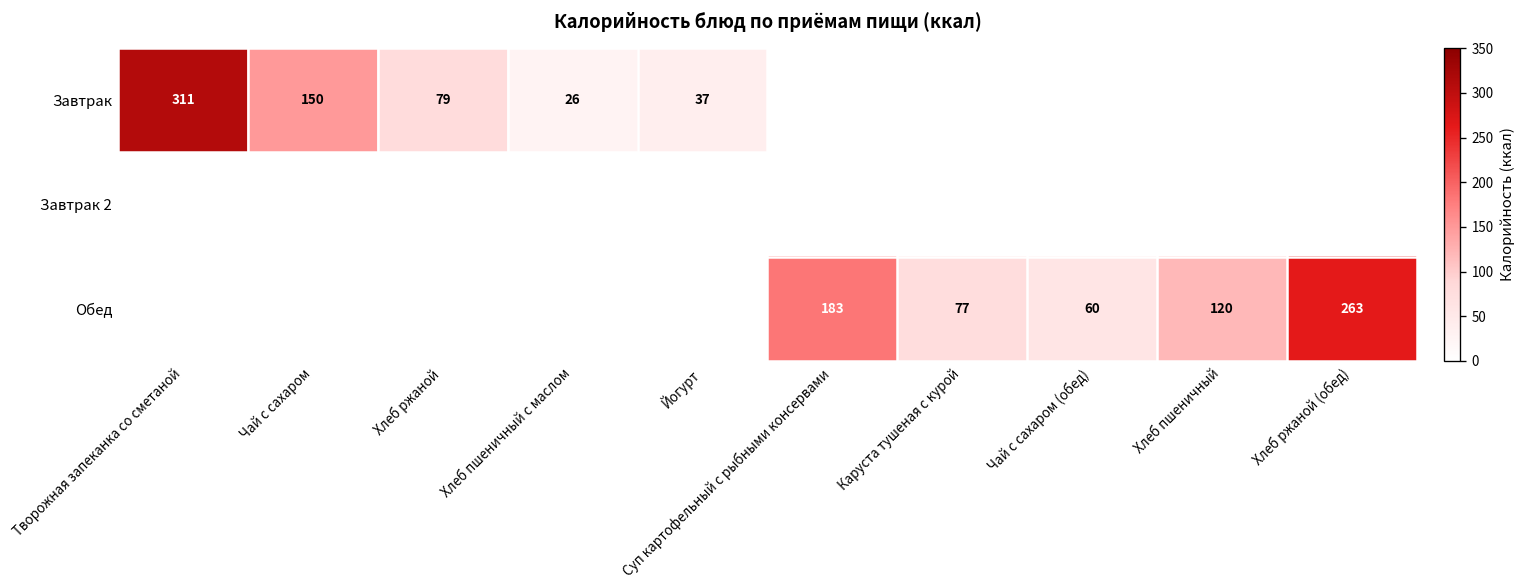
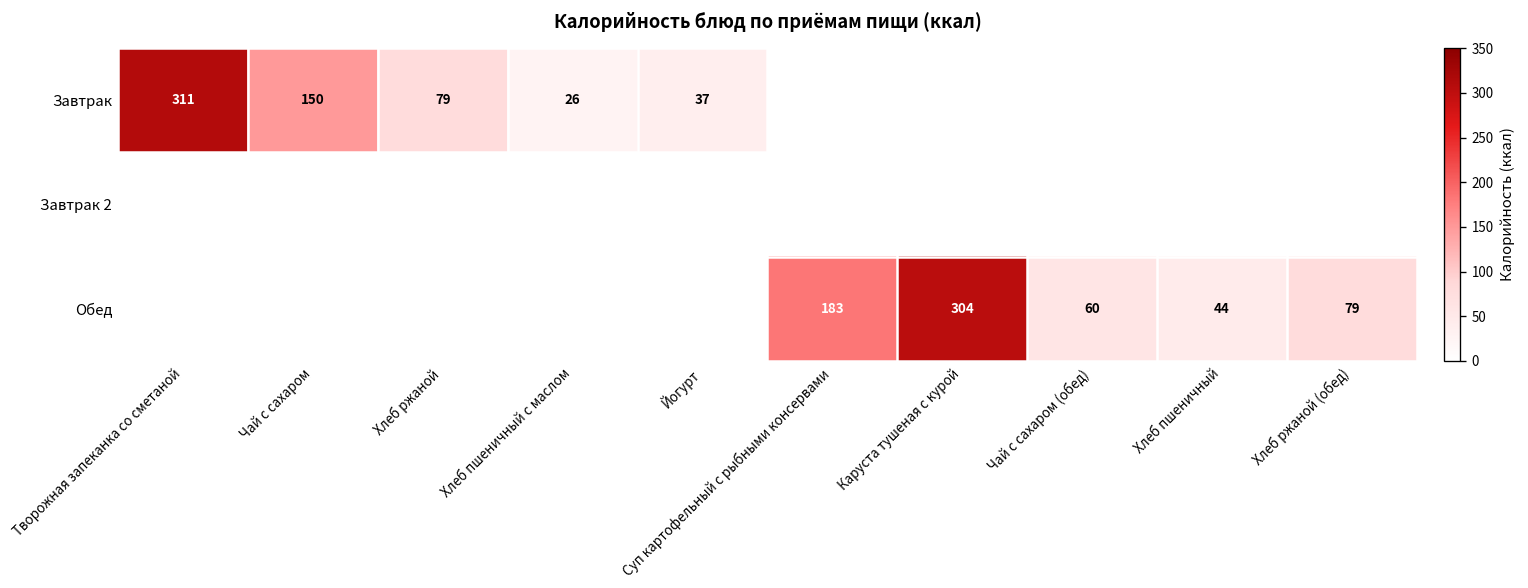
Обед, Каруста тушеная с курой: 77 -> 304
Обед, Хлеб пшеничный: 120 -> 44
Обед, Хлеб ржаной (обед): 263 -> 79
